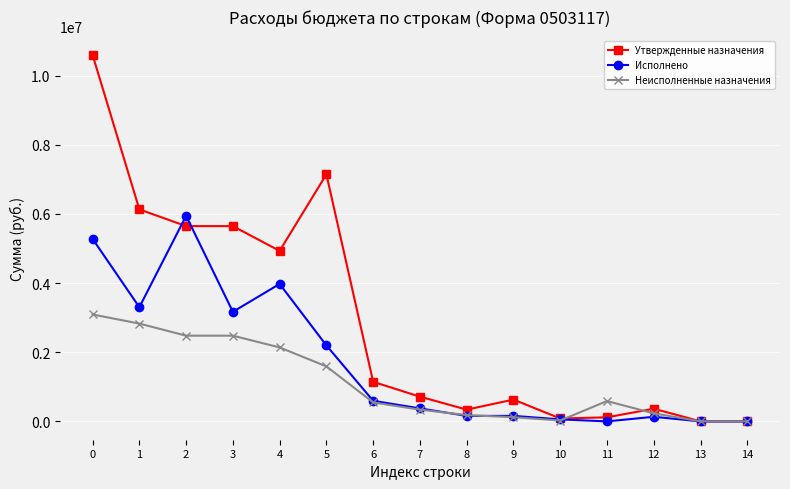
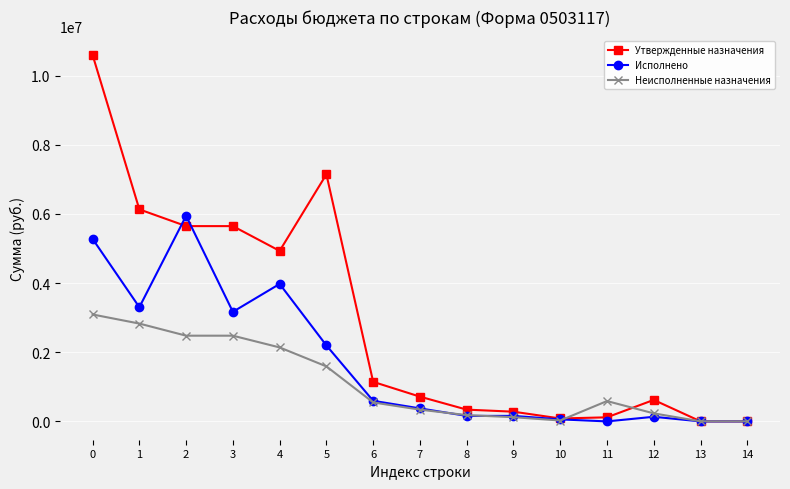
Утвержденные назначения, 9: 600000 -> 300000
Утвержденные назначения, 12: 400000 -> 600000
